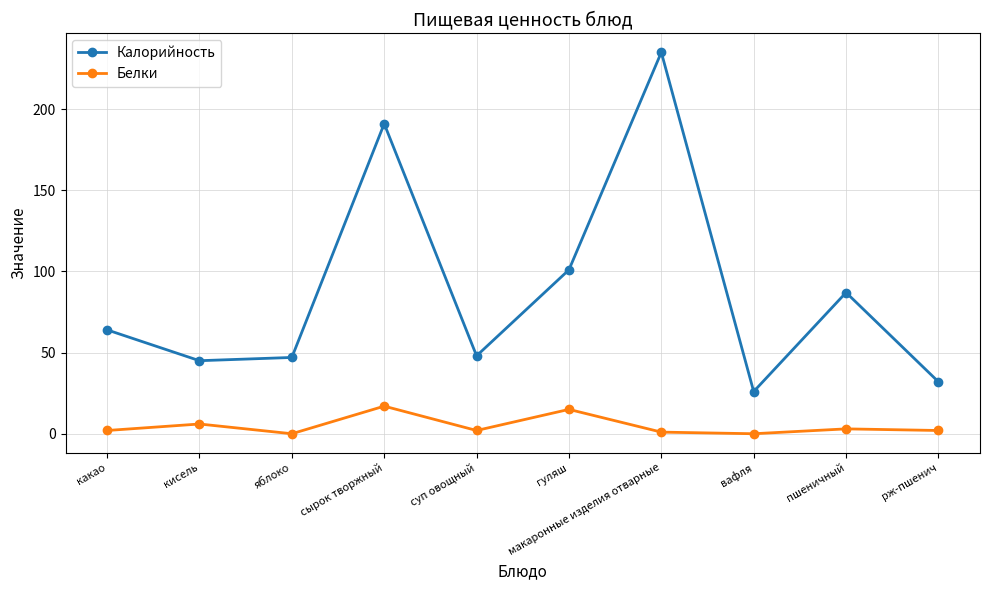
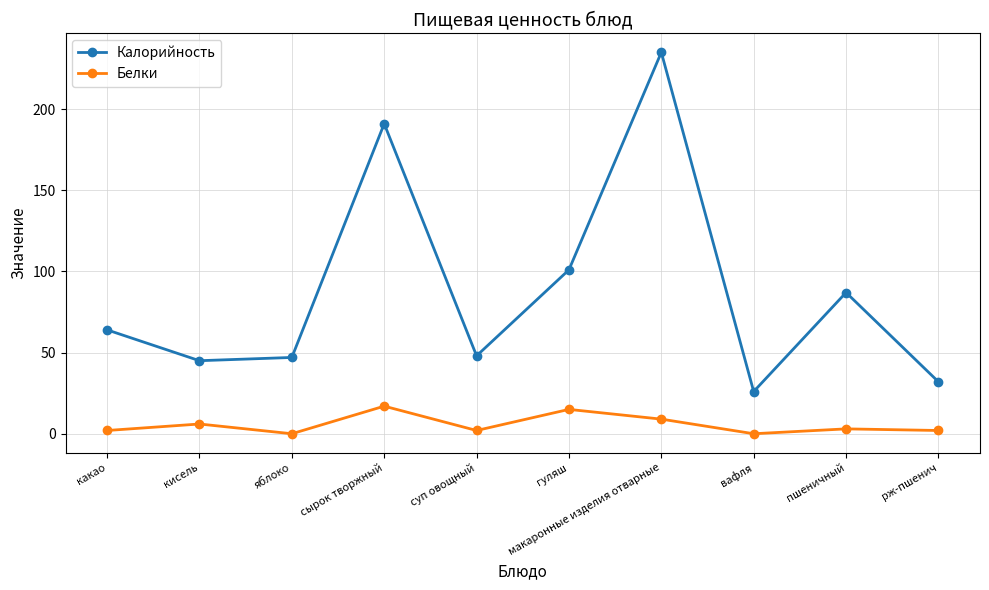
Белки, макаронные изделия отварные: 1 -> 9
